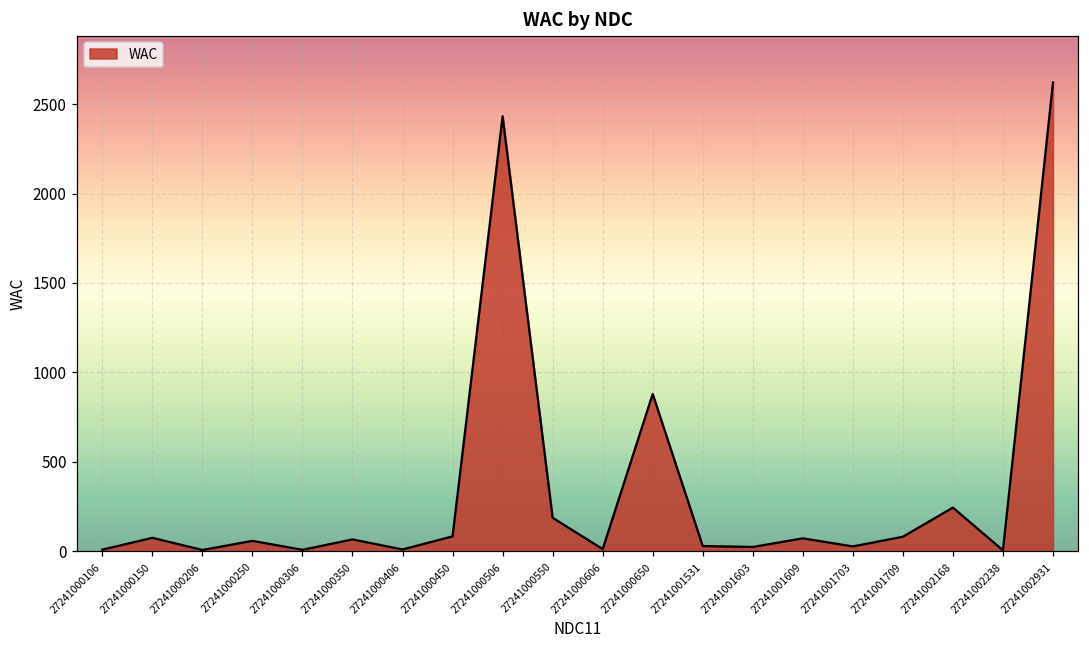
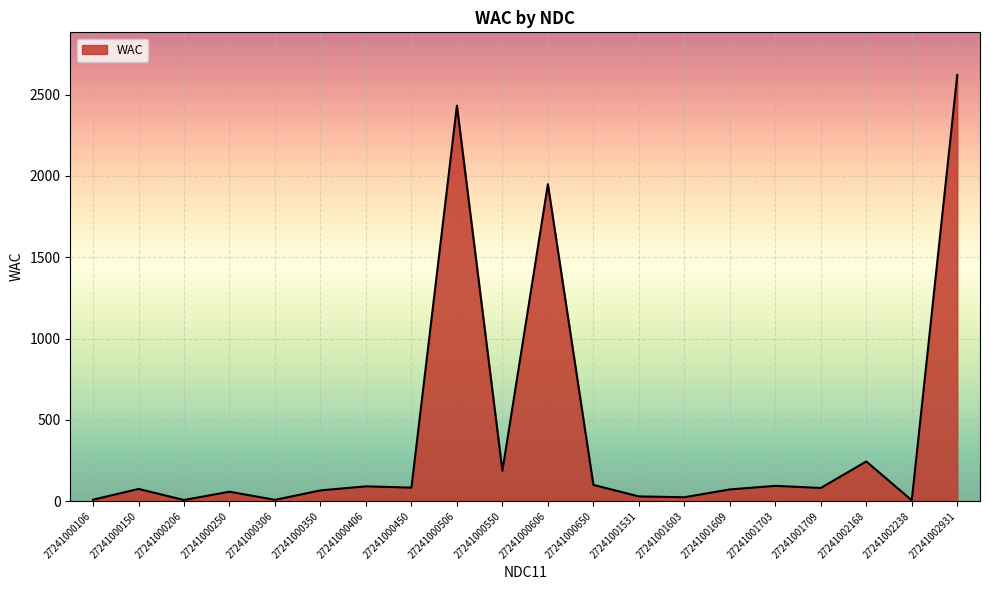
27241000406: 10 -> 90
27241000606: 10 -> 1950
27241000650: 880 -> 100
27241001703: 30 -> 90
